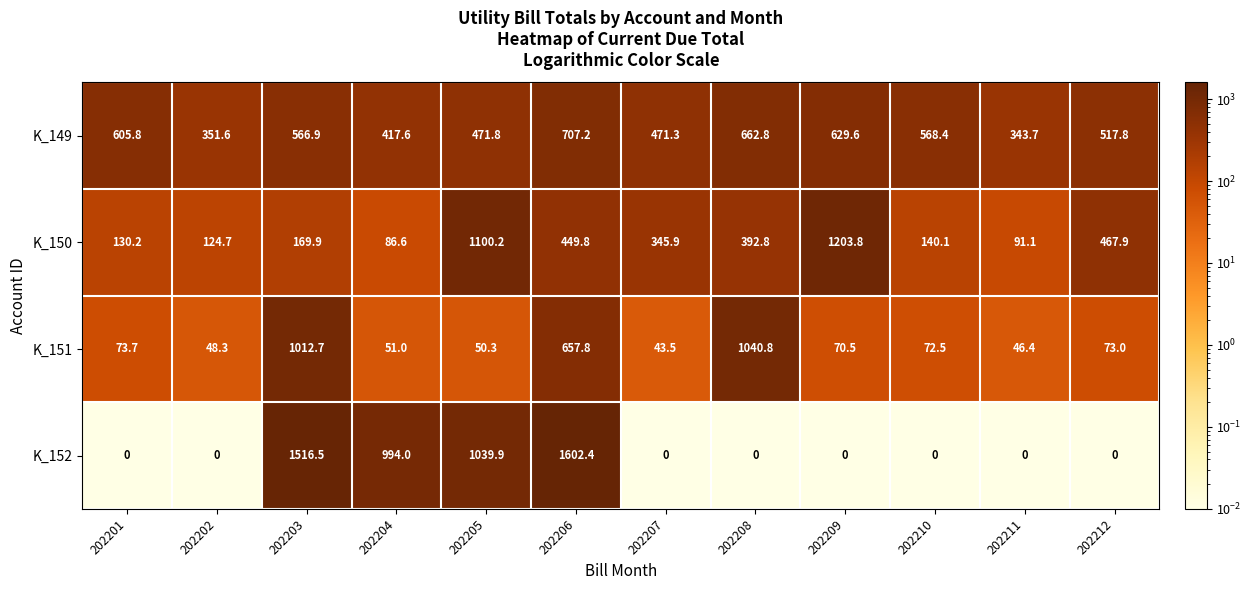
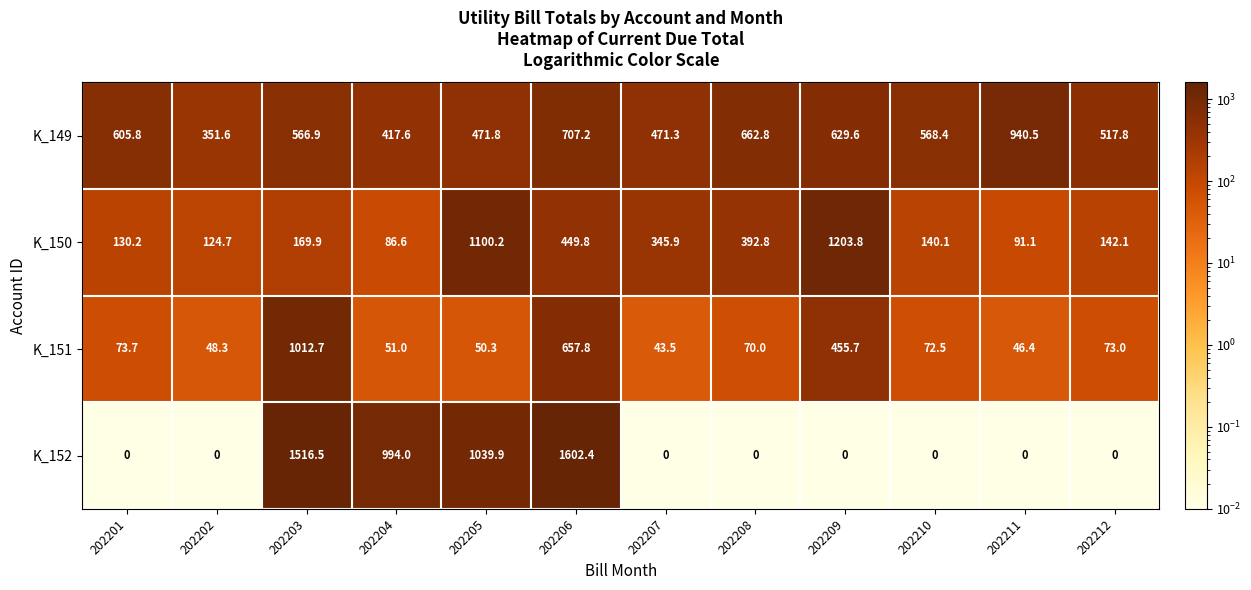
K_149, 202211: 343.7 -> 940.5
K_150, 202212: 467.9 -> 142.1
K_151, 202208: 1040.8 -> 70.0
K_151, 202209: 70.5 -> 455.7
